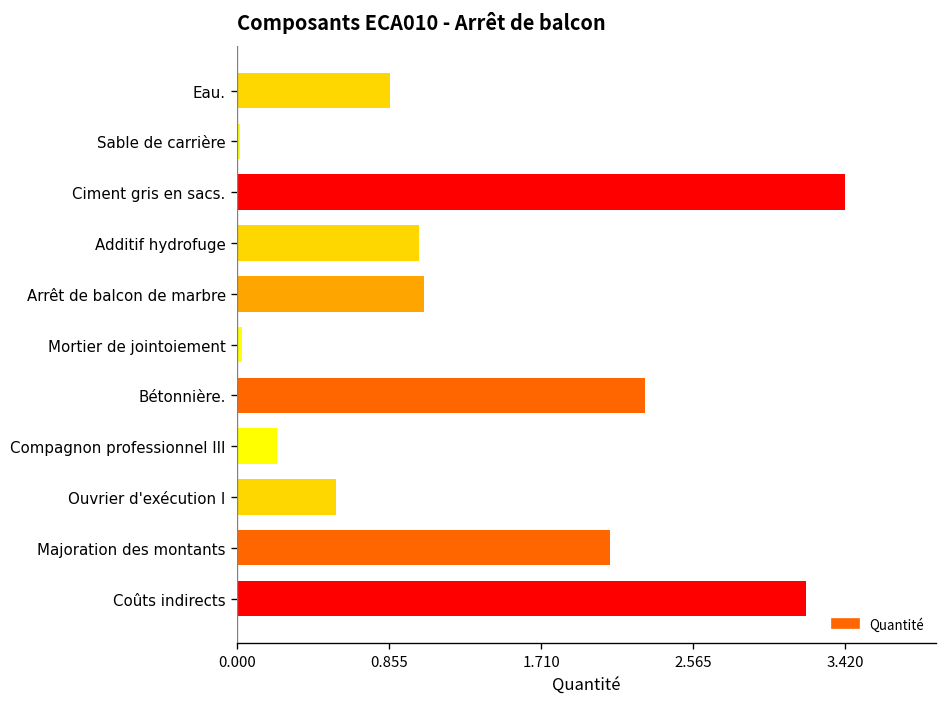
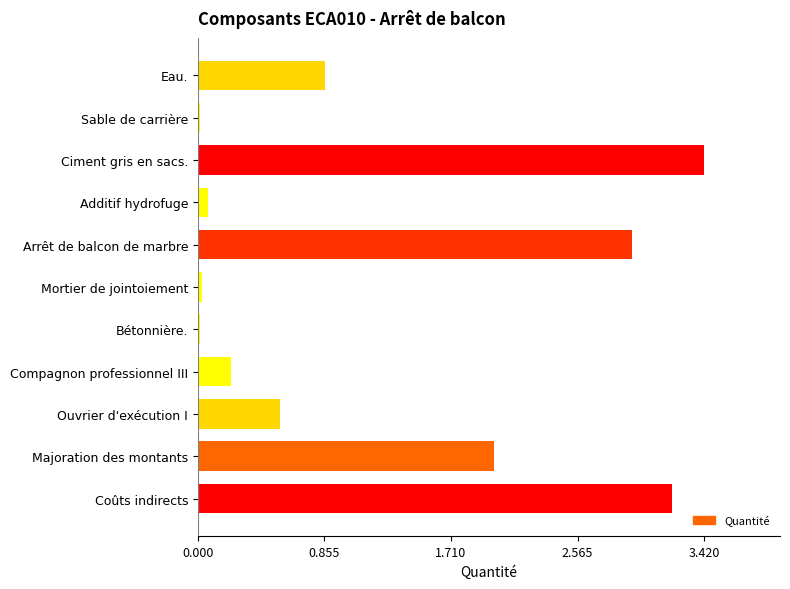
Additif hydrofuge: 1.02 -> 0.07
Arrêt de balcon de marbre: 1.05 -> 2.93
Bétonnière.: 2.29 -> 0.01
Majoration des montants: 2.1 -> 2.0
